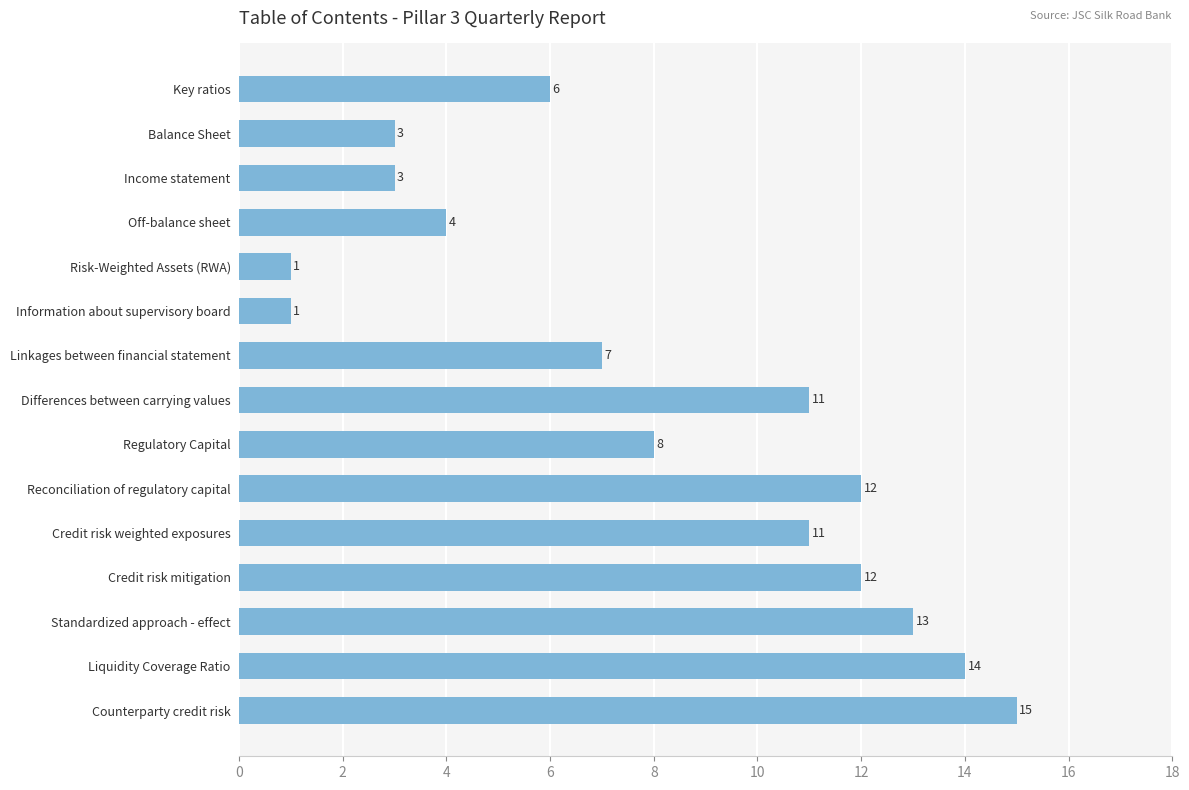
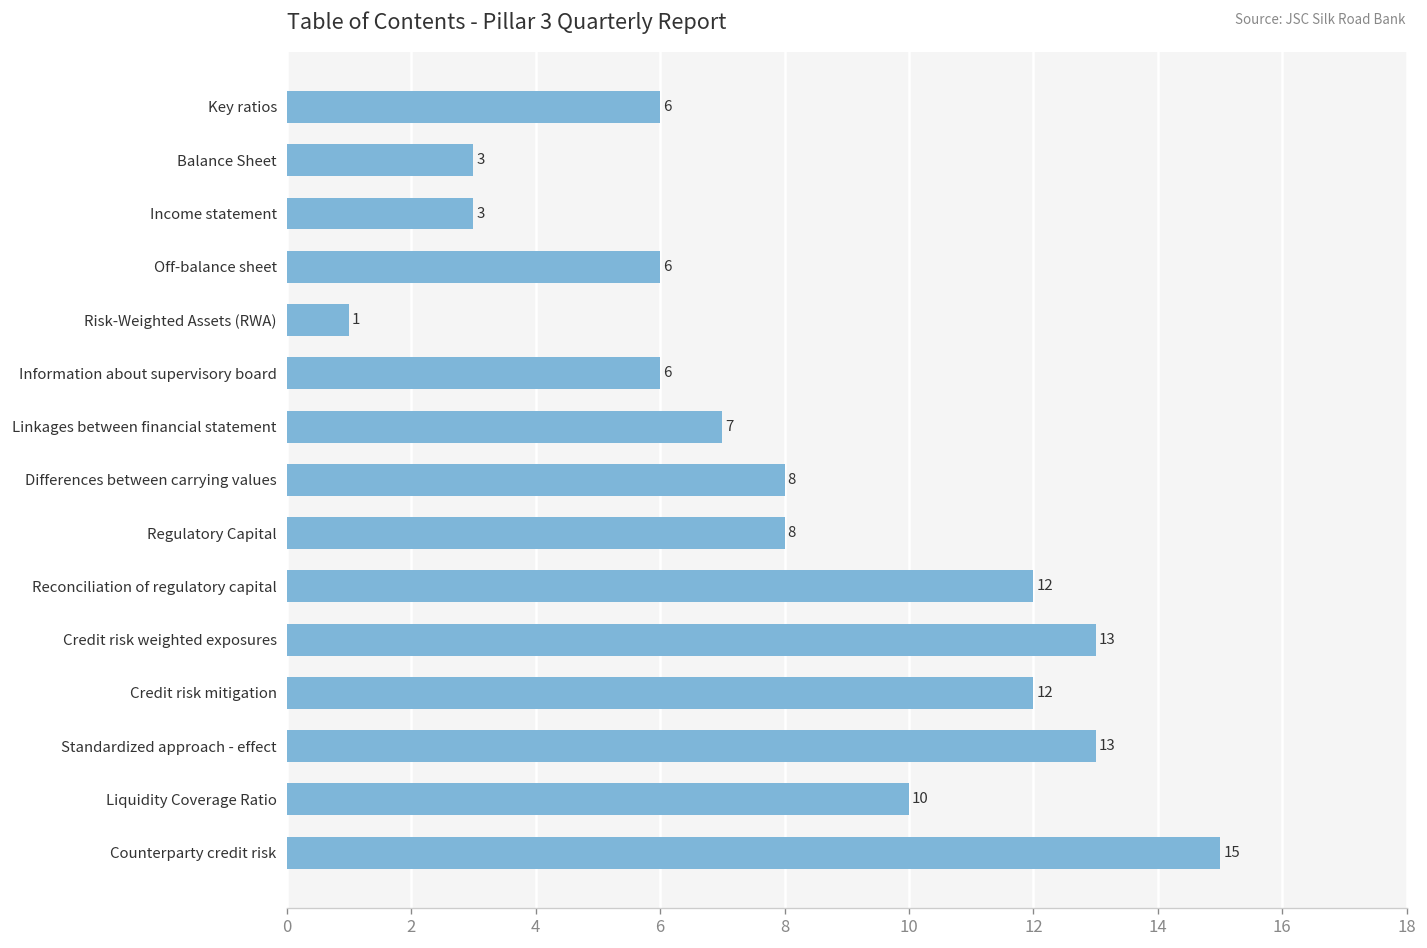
Off-balance sheet: 4 -> 6
Information about supervisory board: 1 -> 6
Differences between carrying values: 11 -> 8
Credit risk weighted exposures: 11 -> 13
Liquidity Coverage Ratio: 14 -> 10
